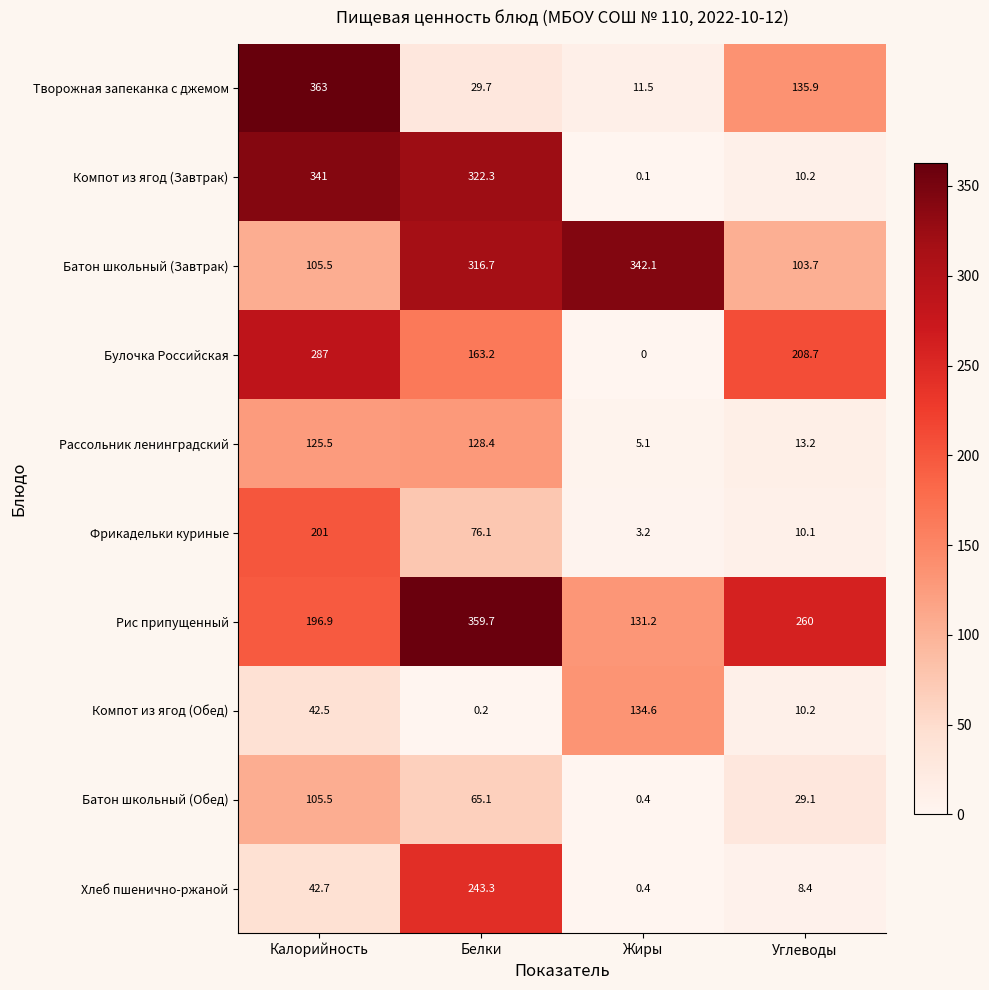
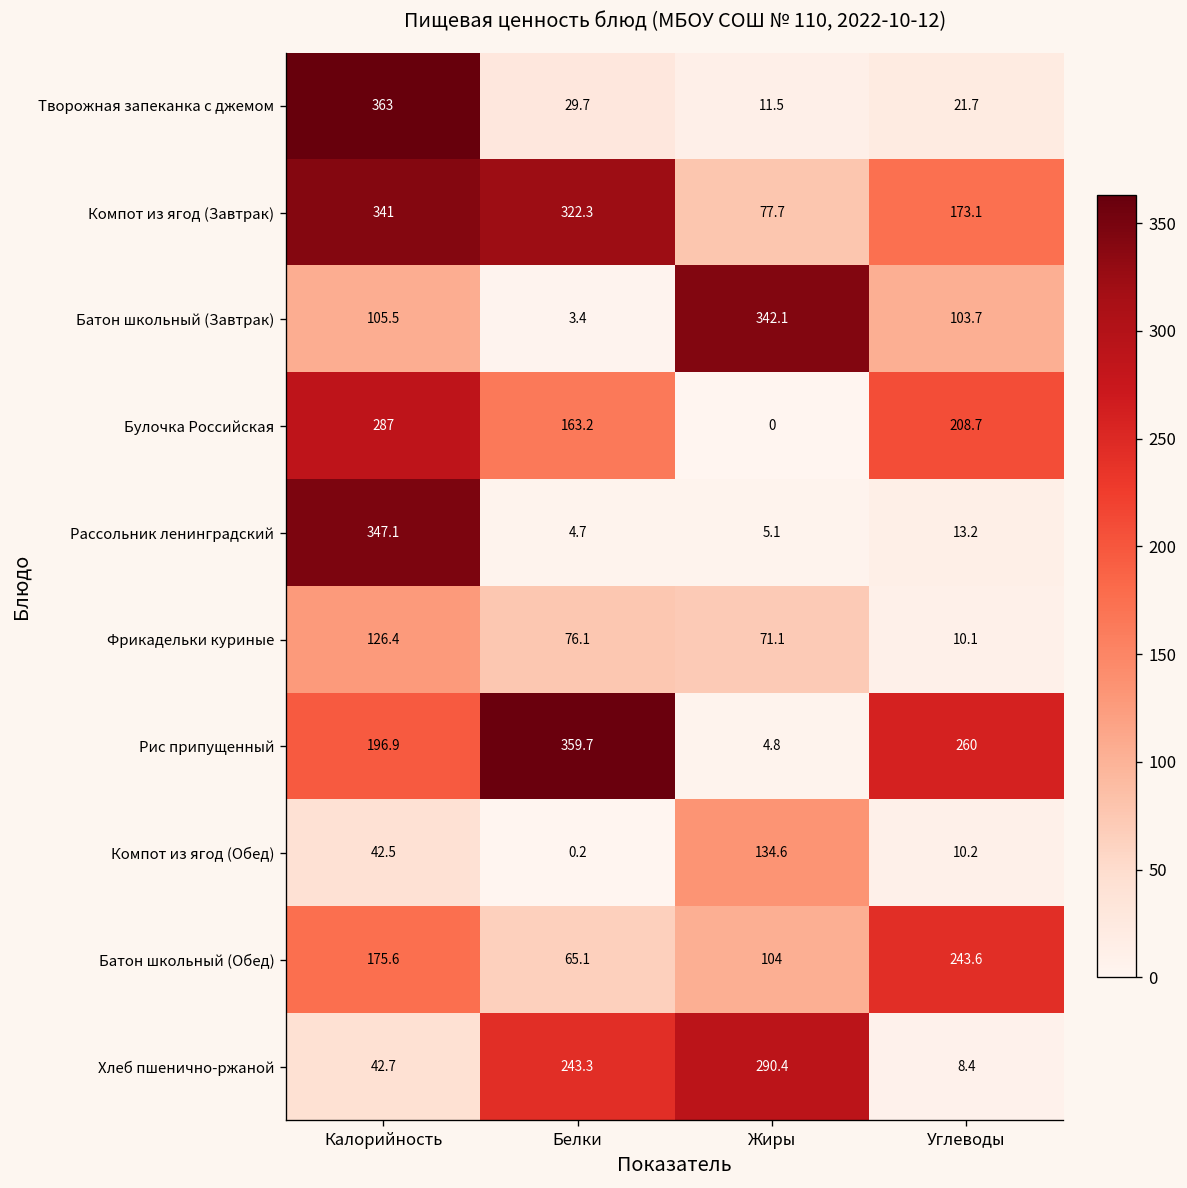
Творожная запеканка с джемом, Углеводы: 135.9 -> 21.7
Компот из ягод (Завтрак), Жиры: 0.1 -> 77.7
Компот из ягод (Завтрак), Углеводы: 10.2 -> 173.1
Батон школьный (Завтрак), Белки: 316.7 -> 3.4
Рассольник ленинградский, Калорийность: 125.5 -> 347.1
Рассольник ленинградский, Белки: 128.4 -> 4.7
Фрикадельки куриные, Калорийность: 201 -> 126.4
Фрикадельки куриные, Жиры: 3.2 -> 71.1
Рис припущенный, Жиры: 131.2 -> 4.8
Батон школьный (Обед), Калорийность: 105.5 -> 175.6
Батон школьный (Обед), Жиры: 0.4 -> 104
Батон школьный (Обед), Углеводы: 29.1 -> 243.6
Хлеб пшенично-ржаной, Жиры: 0.4 -> 290.4
